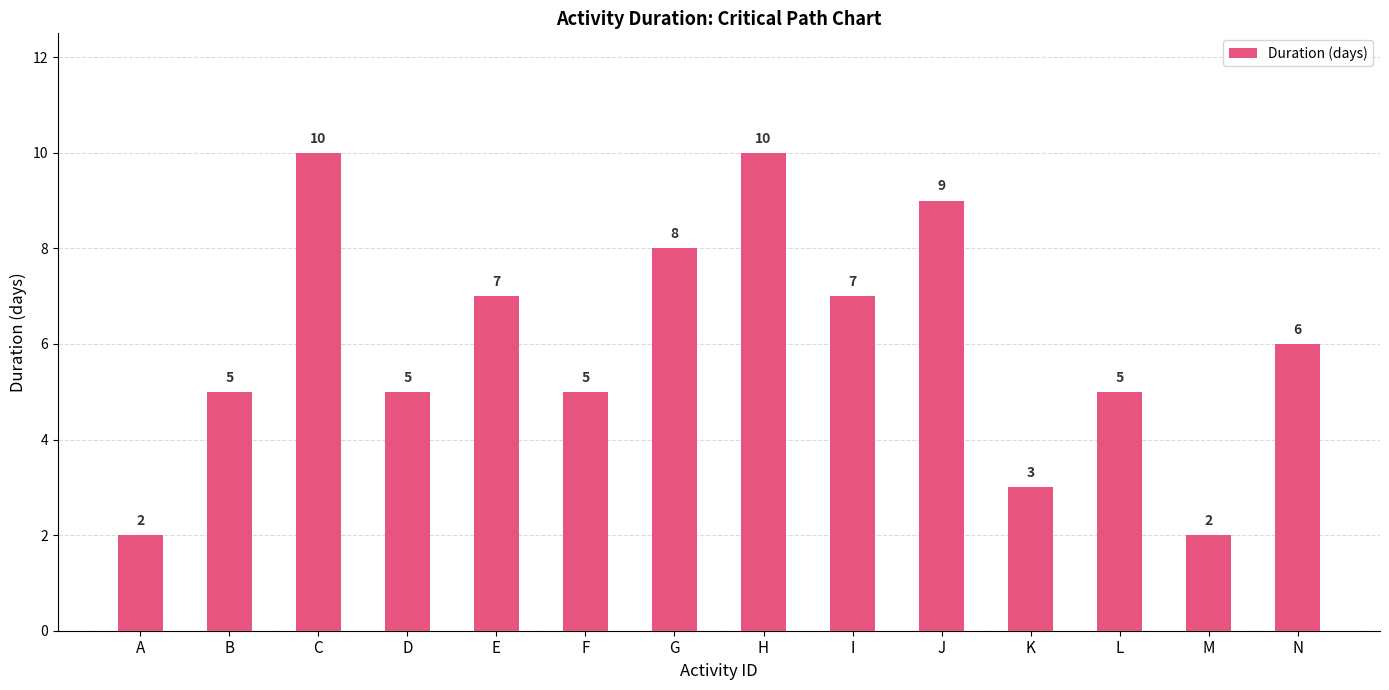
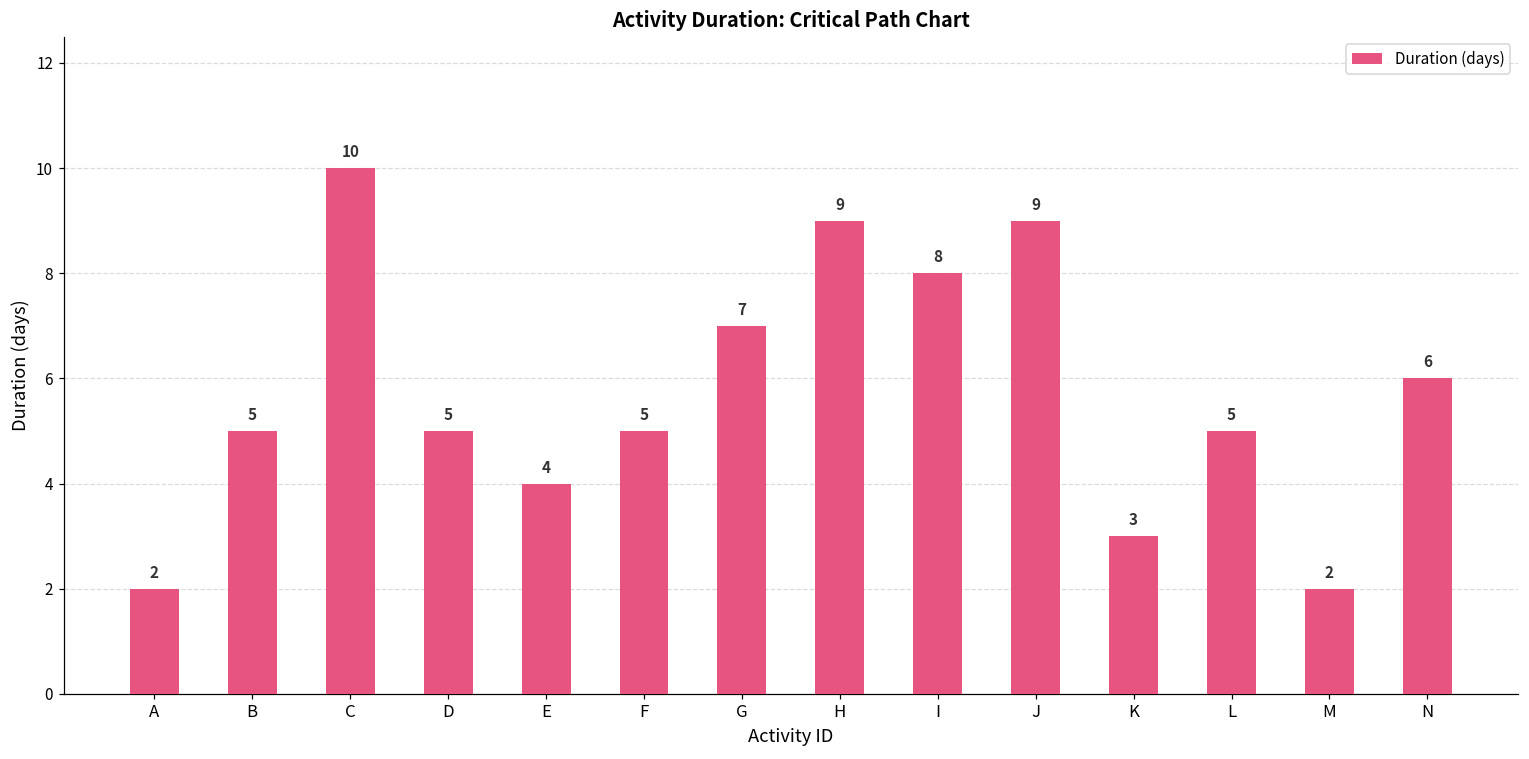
E: 7 -> 4
G: 8 -> 7
H: 10 -> 9
I: 7 -> 8
